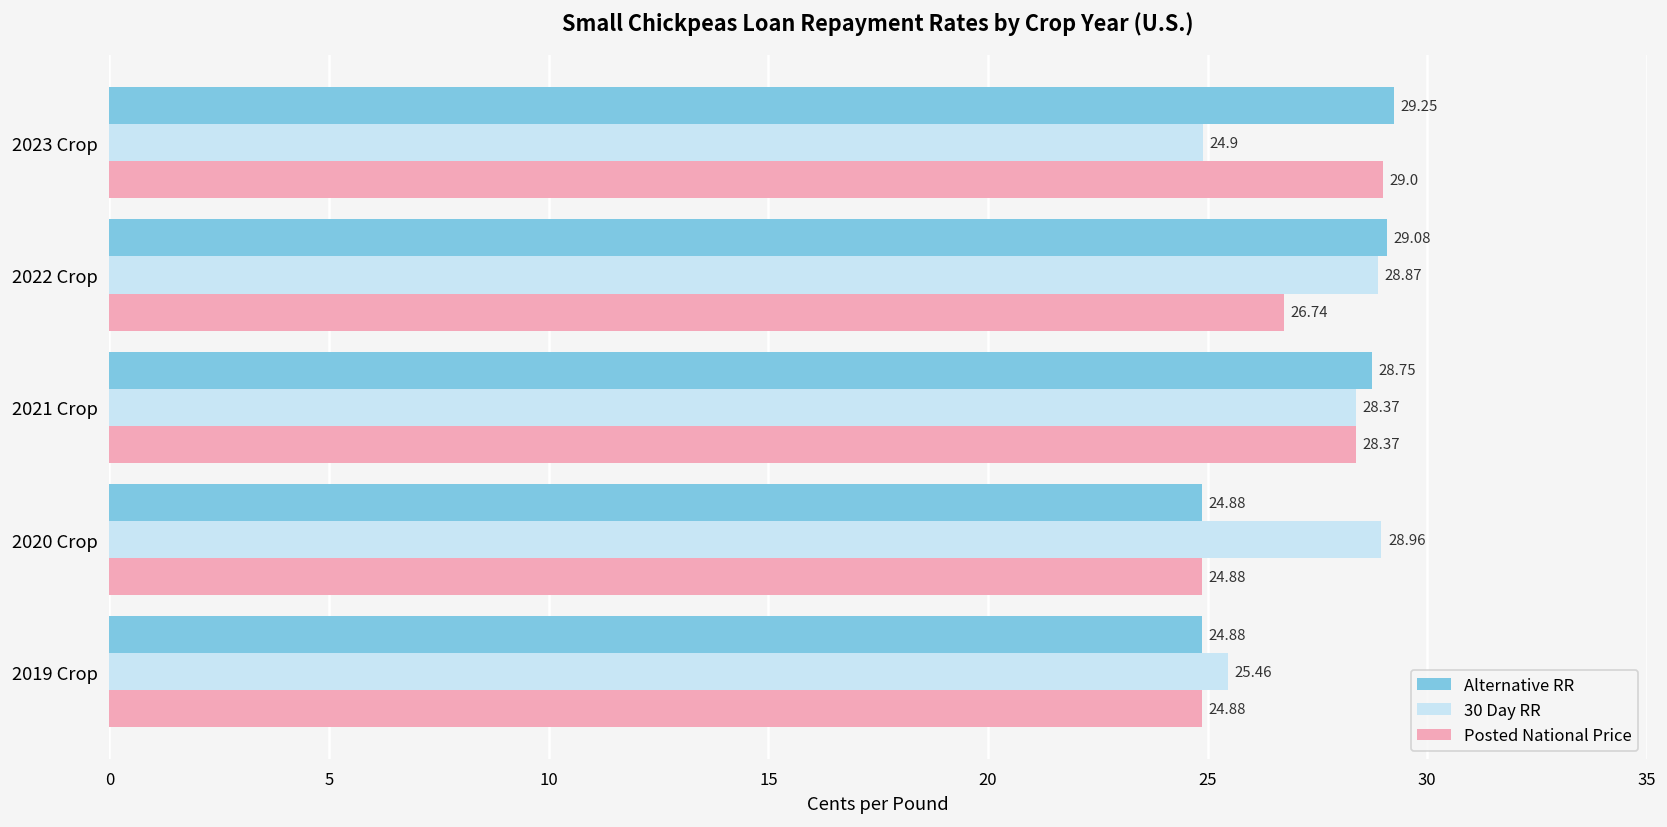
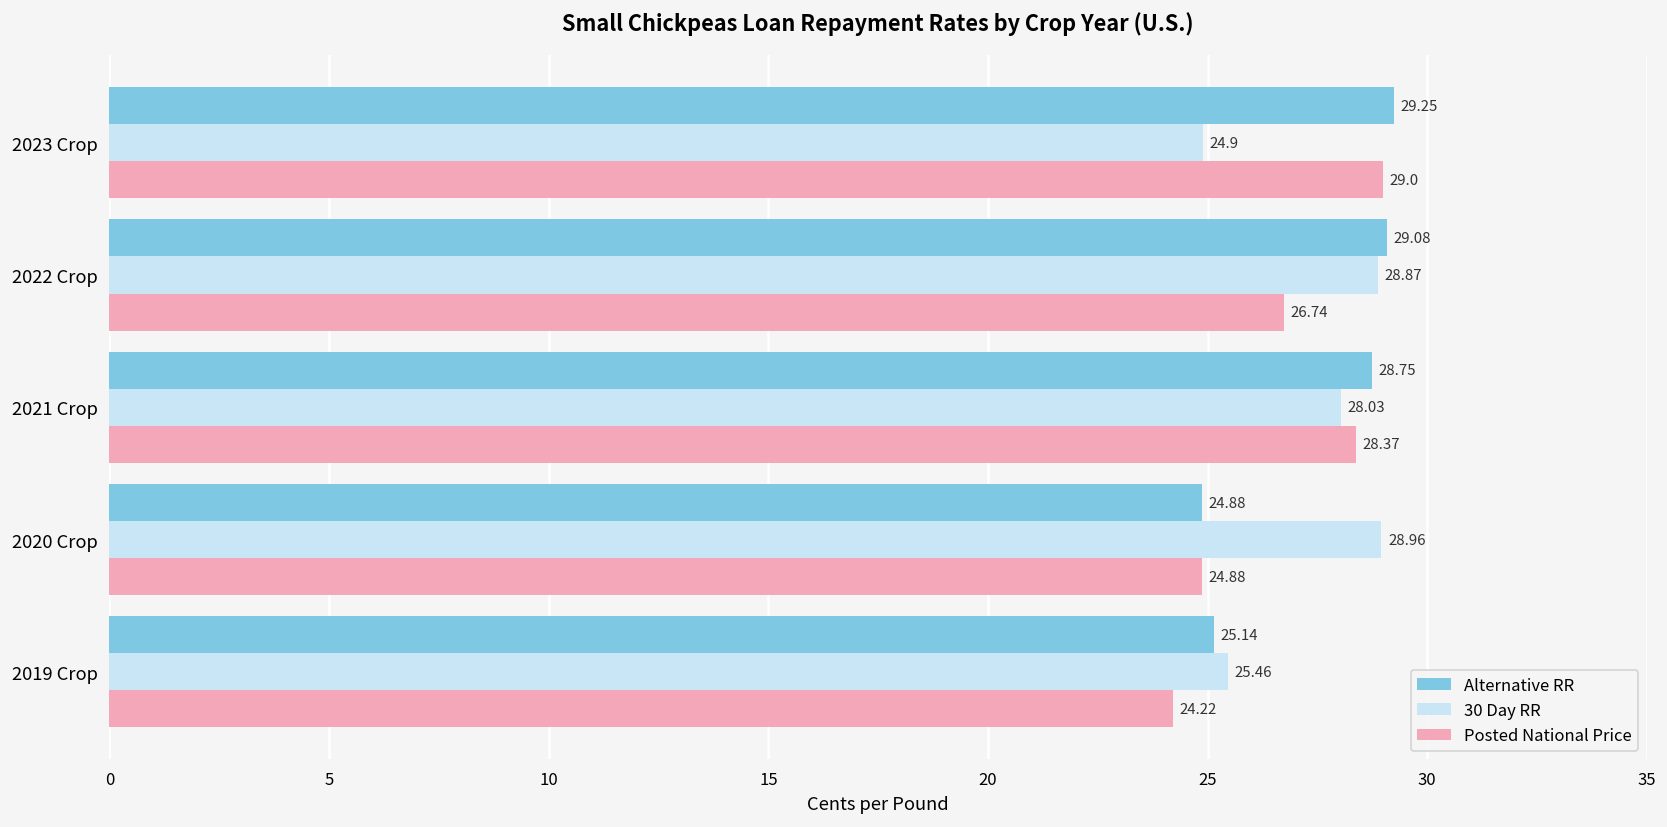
30 Day RR, 2021 Crop: 28.37 -> 28.03
Alternative RR, 2019 Crop: 24.88 -> 25.14
Posted National Price, 2019 Crop: 24.88 -> 24.22
